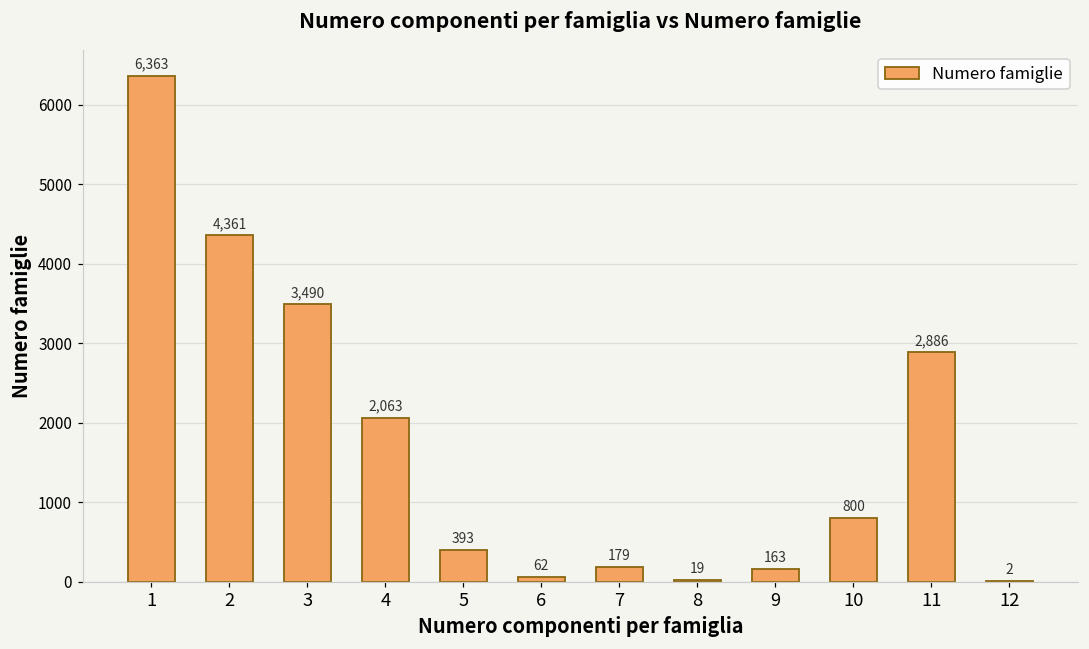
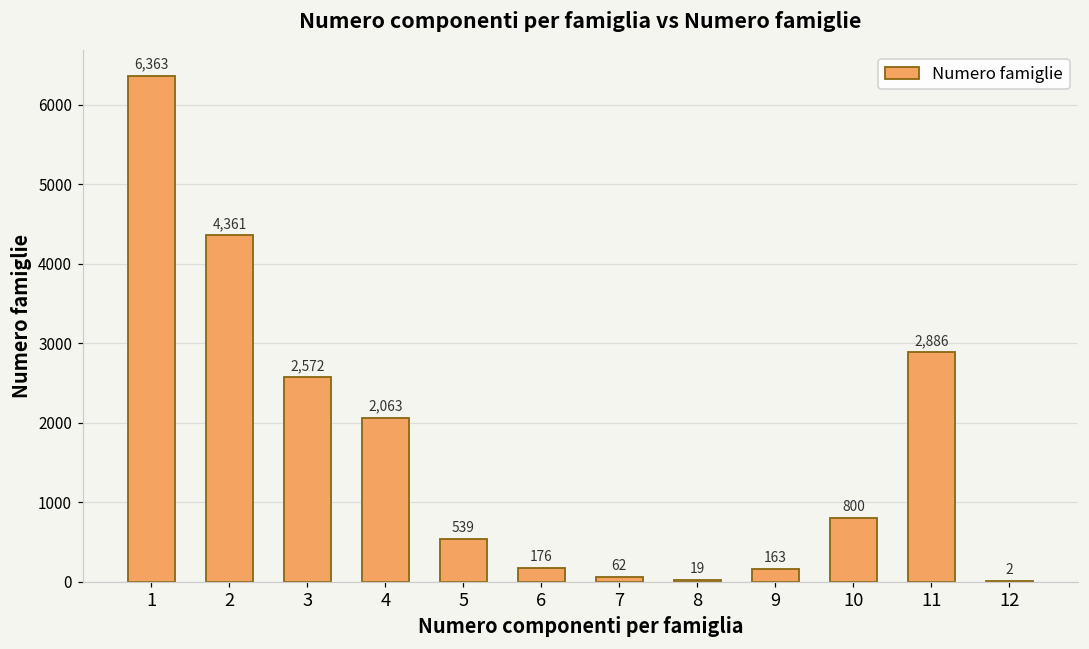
3: 3,490 -> 2,572
5: 393 -> 539
6: 62 -> 176
7: 179 -> 62
